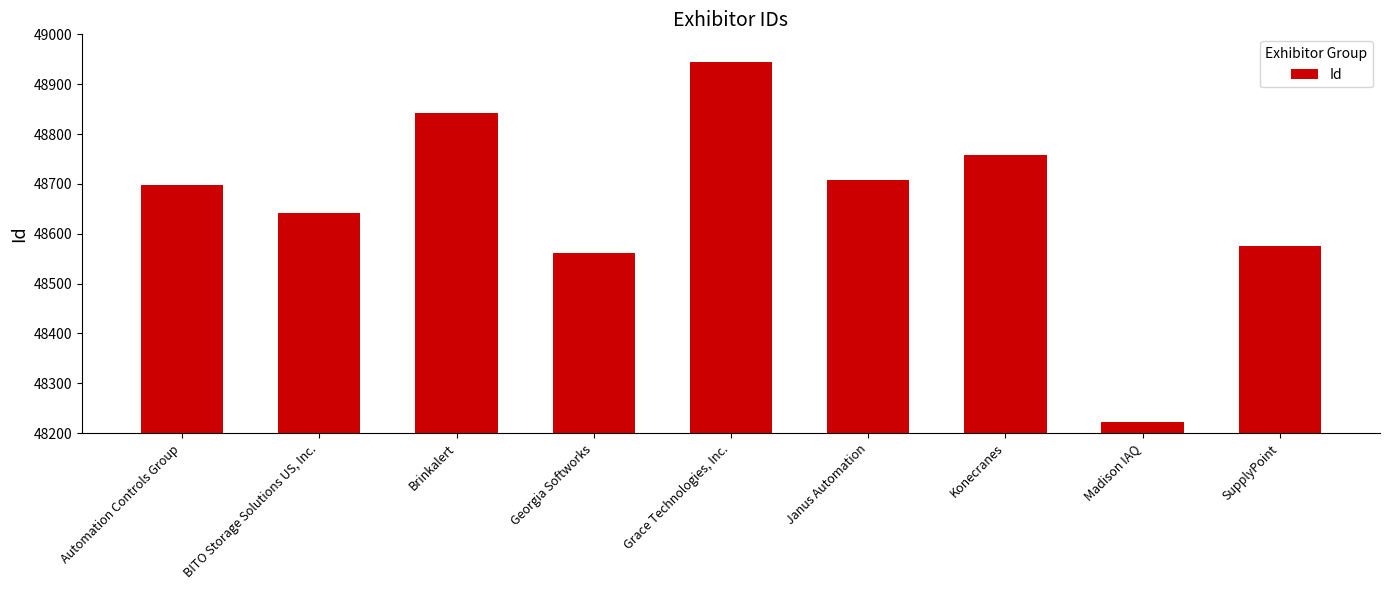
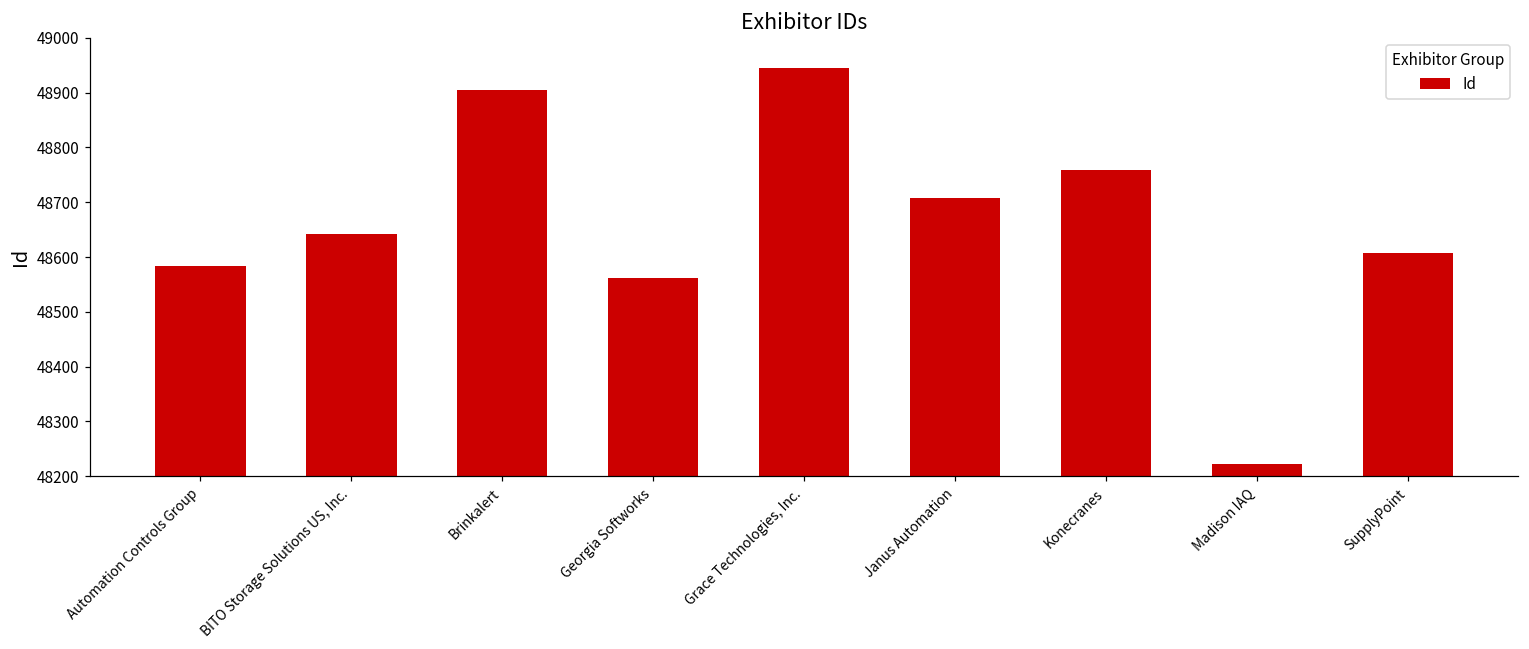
Automation Controls Group: 48700 -> 48580
Brinkalert: 48840 -> 48900
SupplyPoint: 48580 -> 48610
